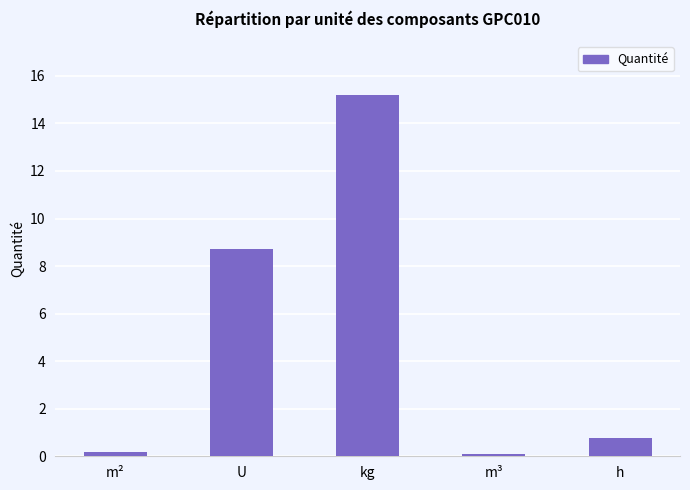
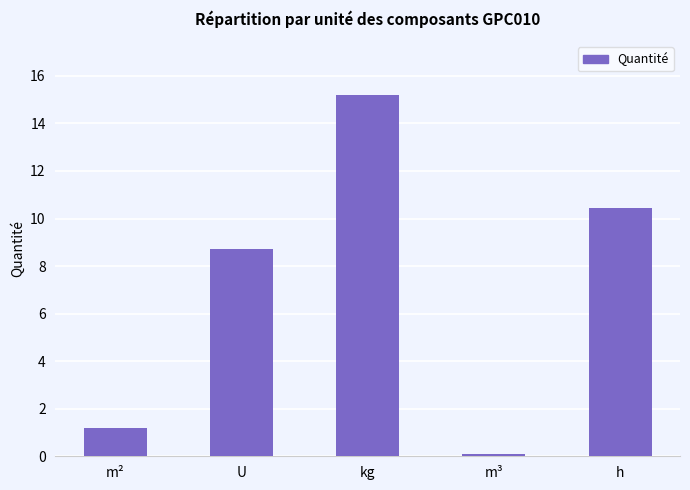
m²: 0.2 -> 1.2
h: 0.8 -> 10.4
